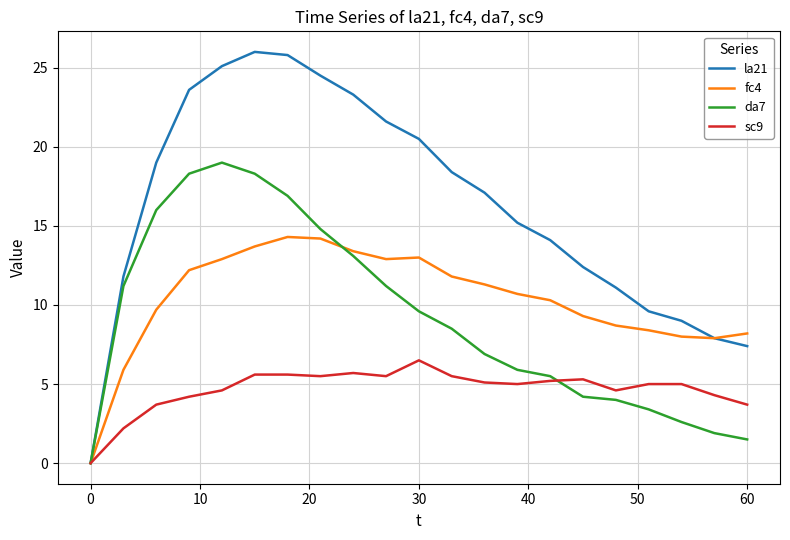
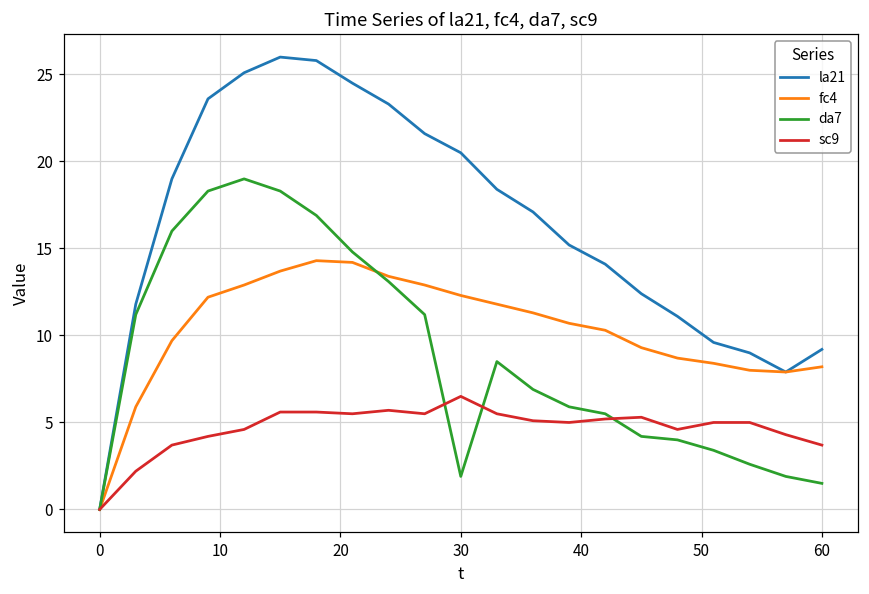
fc4, 30: 13.0 -> 12.3
da7, 30: 9.6 -> 1.9
la21, 60: 7.4 -> 9.2
